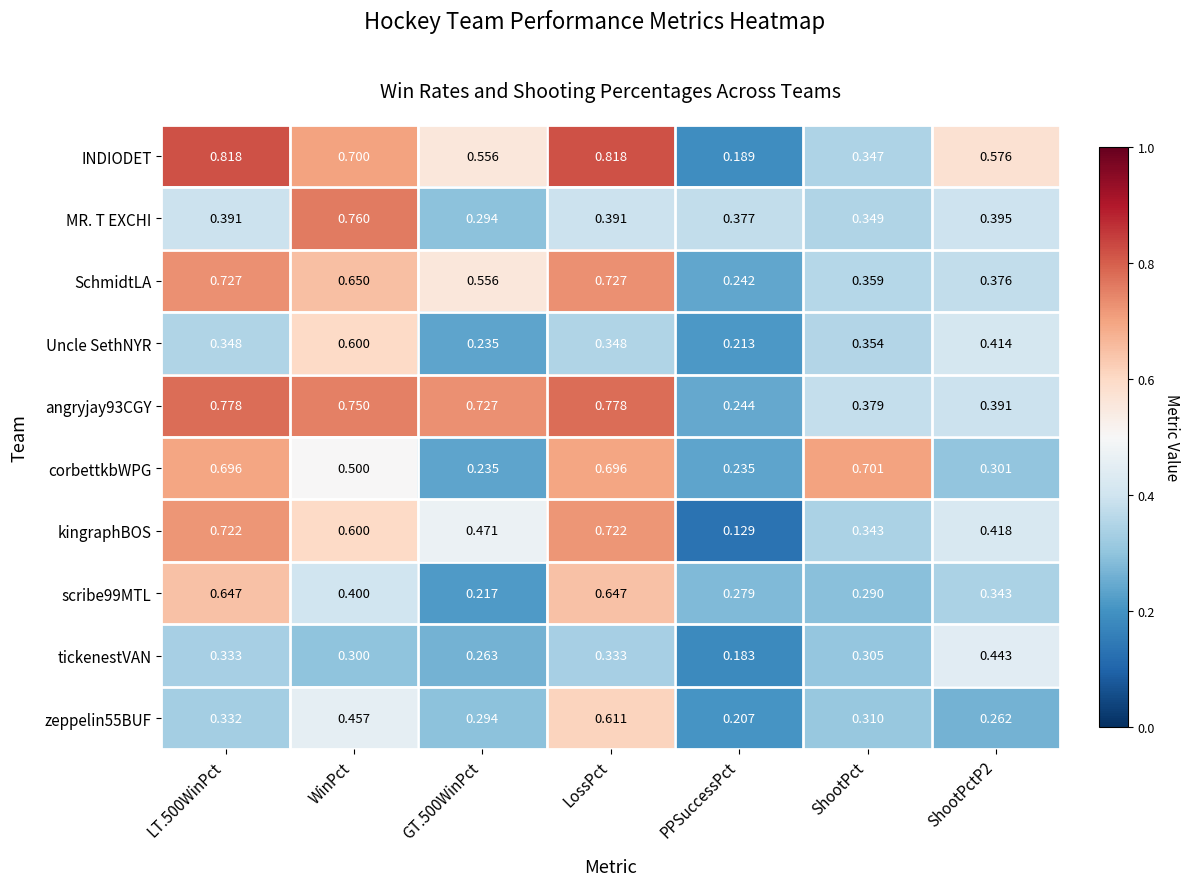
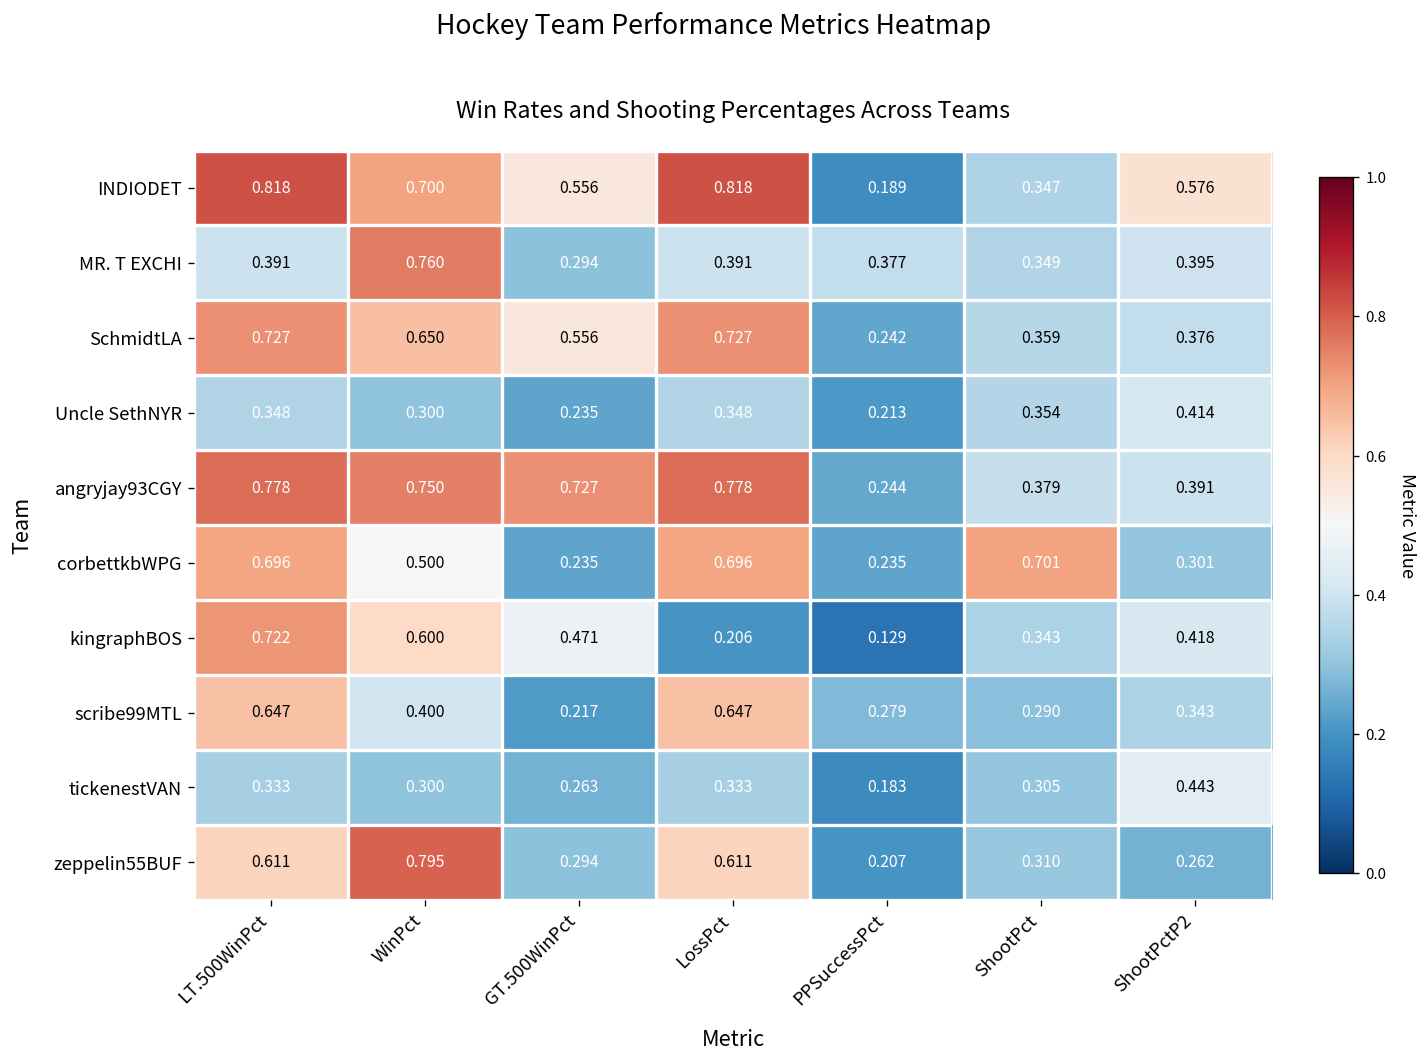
Uncle SethNYR, WinPct: 0.600 -> 0.300
kingraphBOS, LossPct: 0.722 -> 0.206
zeppelin55BUF, LT.500WinPct: 0.332 -> 0.611
zeppelin55BUF, WinPct: 0.457 -> 0.795
